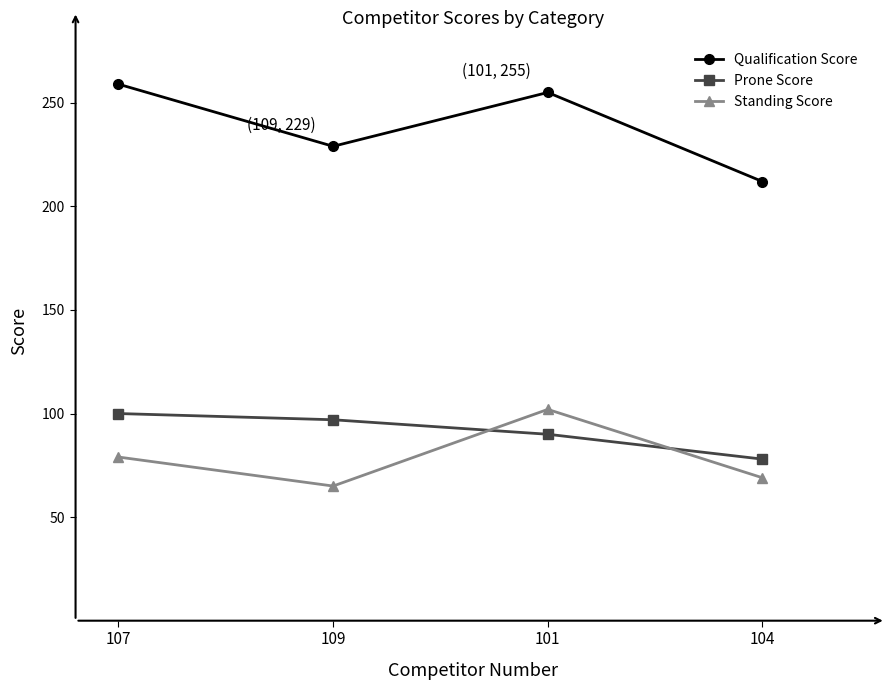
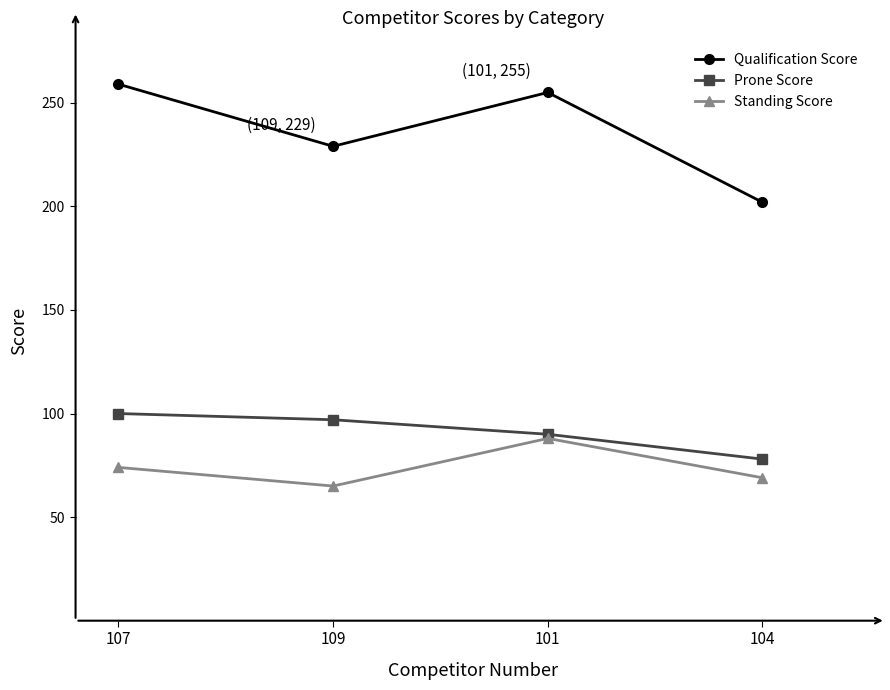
Standing Score, 107: 79 -> 74
Standing Score, 101: 102 -> 88
Qualification Score, 104: 212 -> 202
